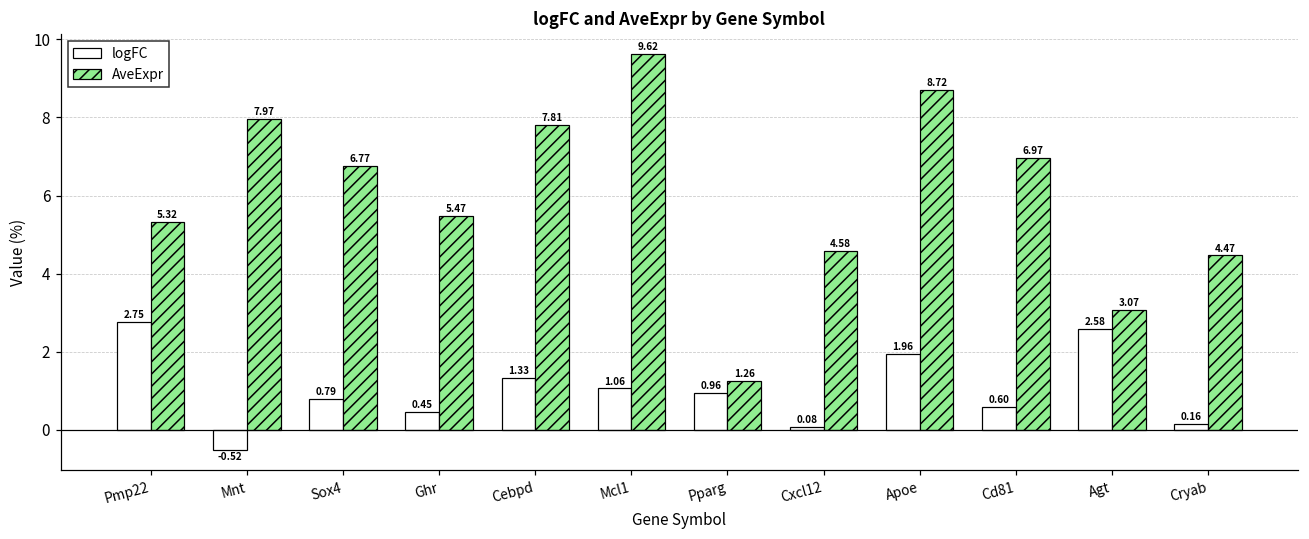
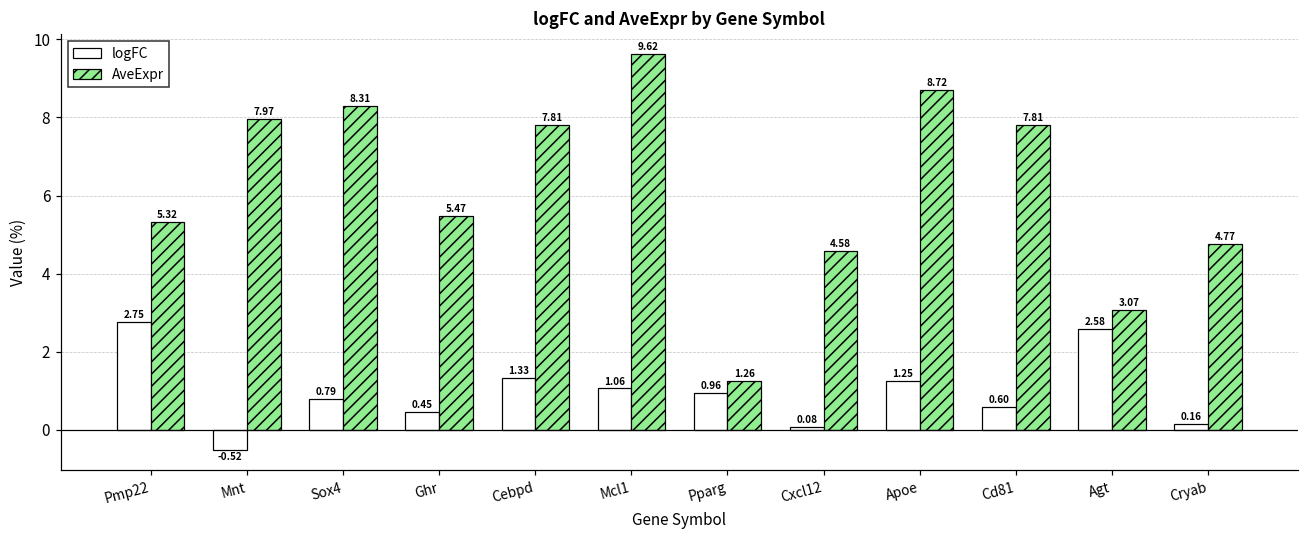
AveExpr, Sox4: 6.77 -> 8.31
logFC, Apoe: 1.96 -> 1.25
AveExpr, Cd81: 6.97 -> 7.81
AveExpr, Cryab: 4.47 -> 4.77
